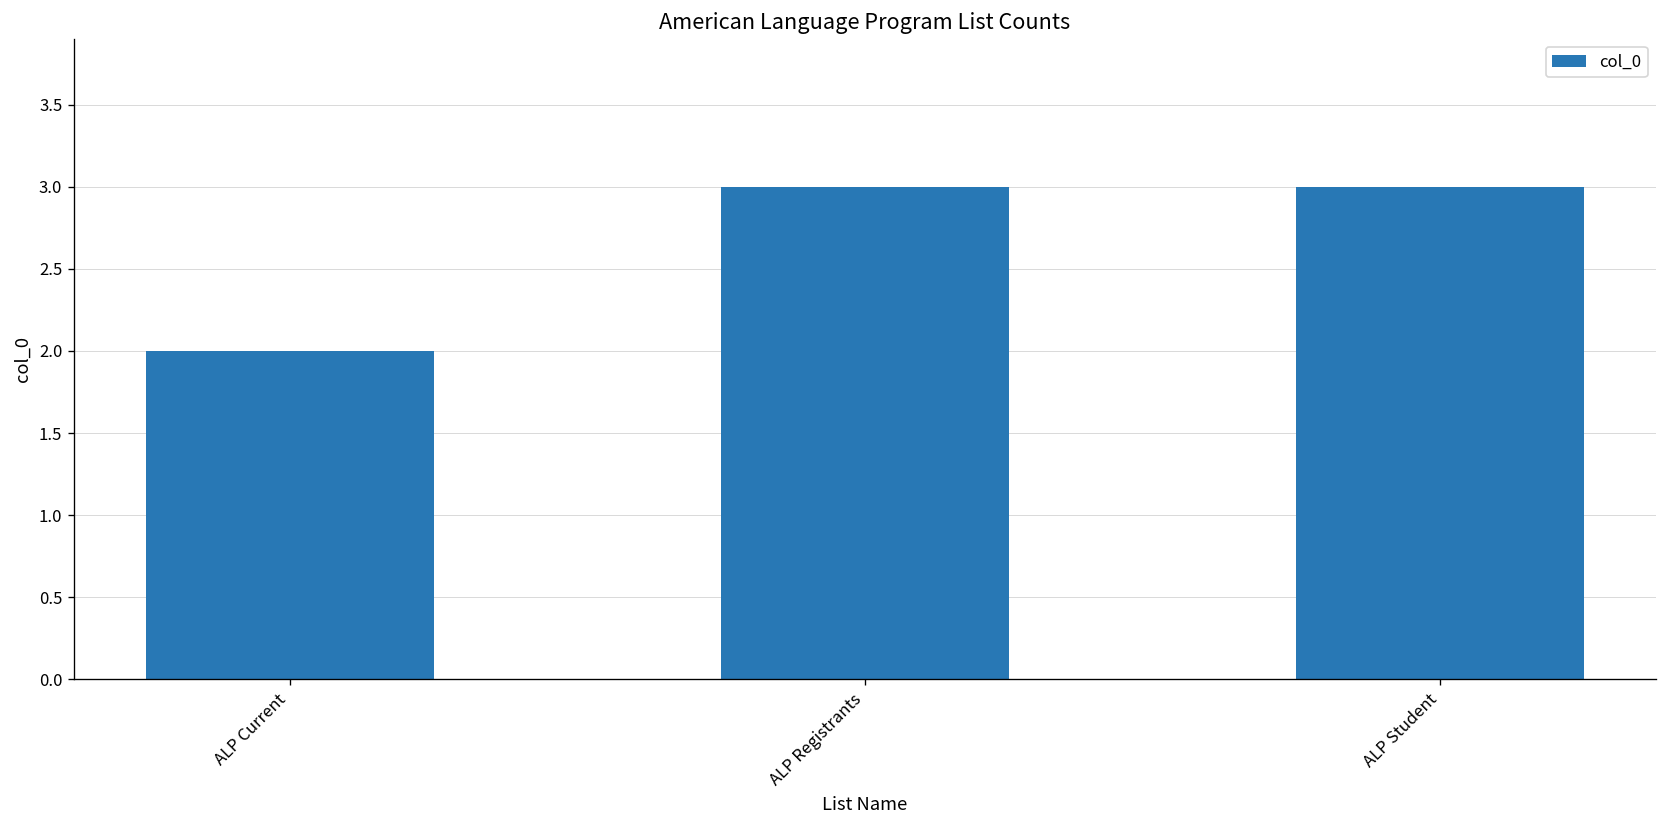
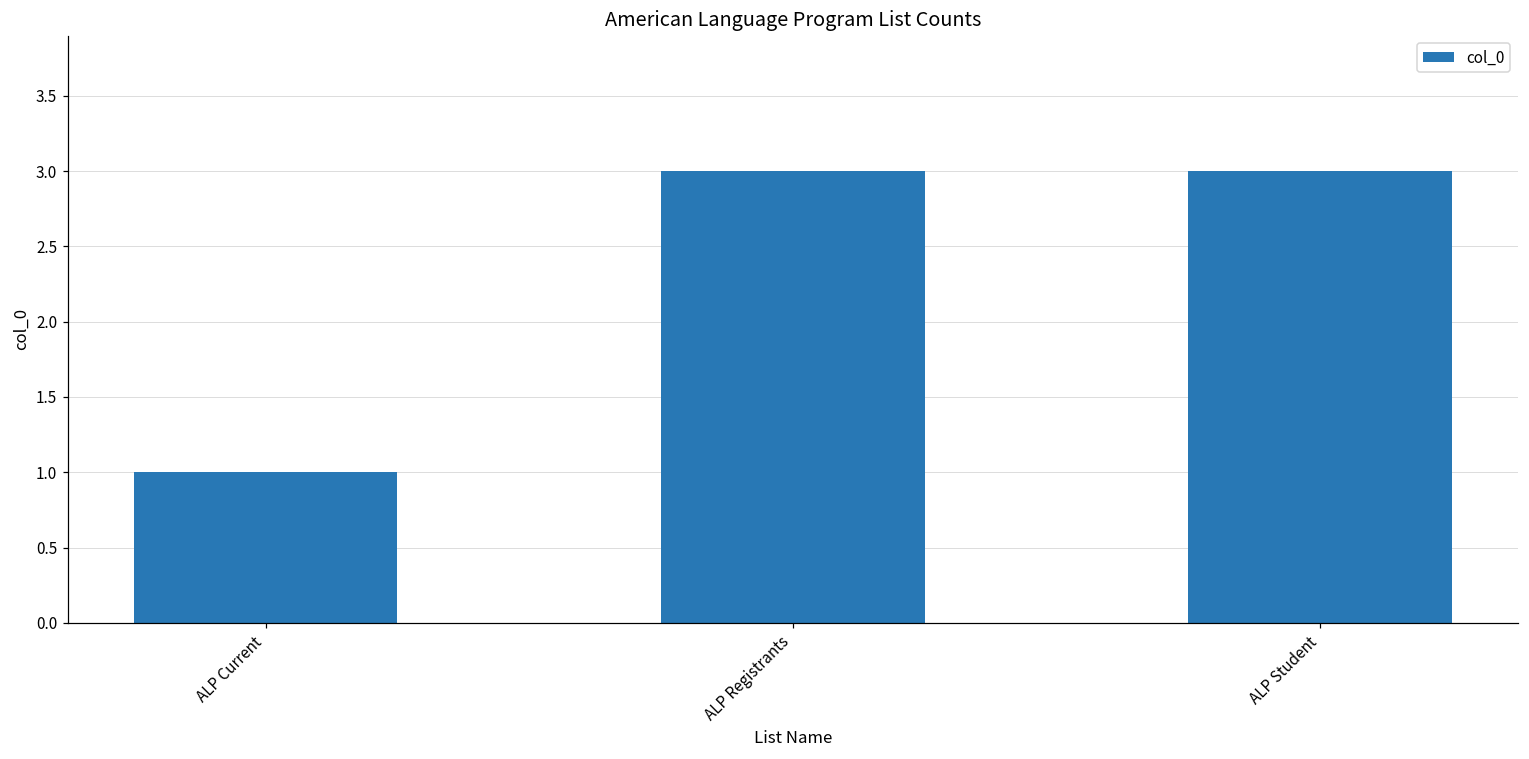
ALP Current: 2 -> 1
